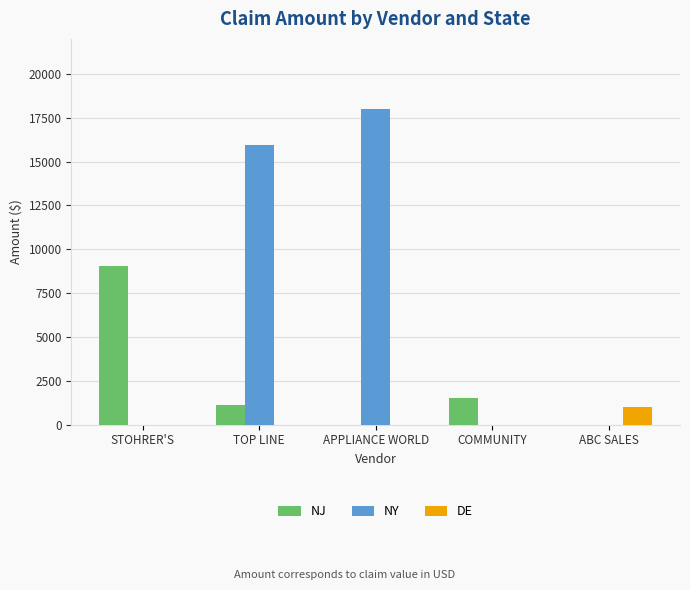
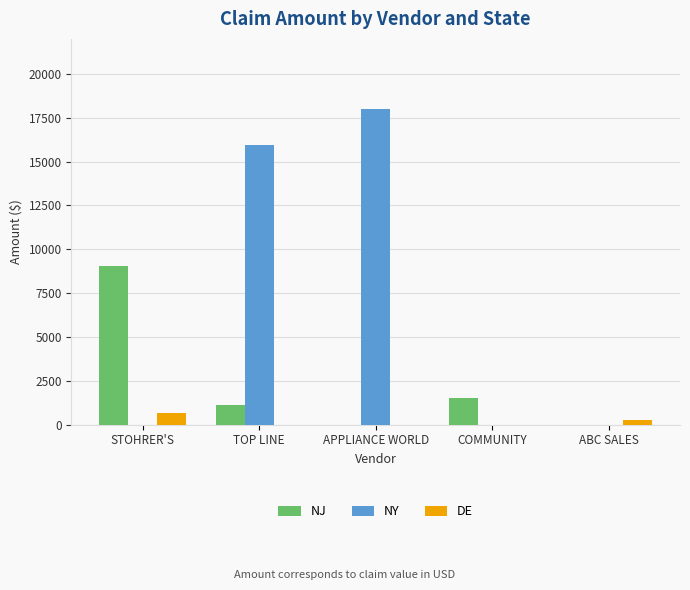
DE, STOHRER'S: 0 -> 700
DE, ABC SALES: 1000 -> 200
